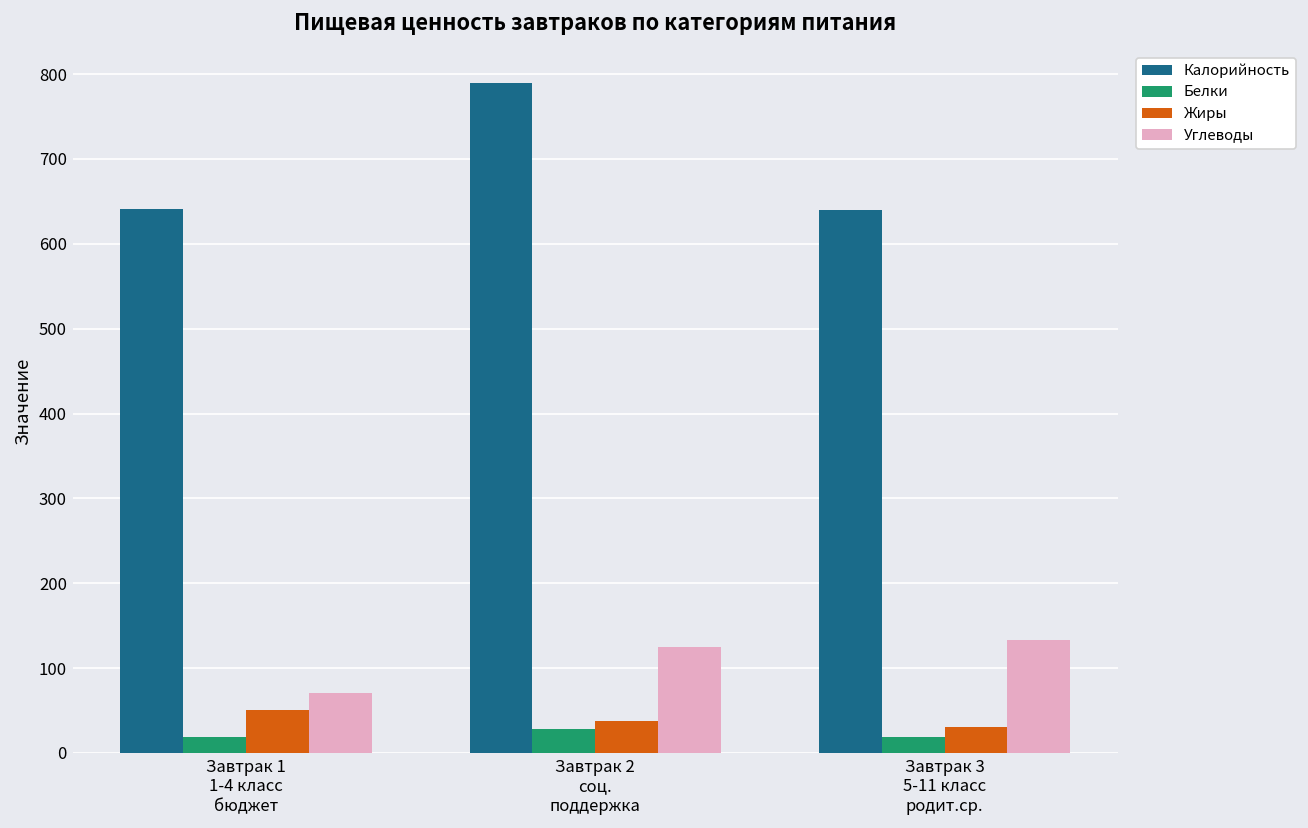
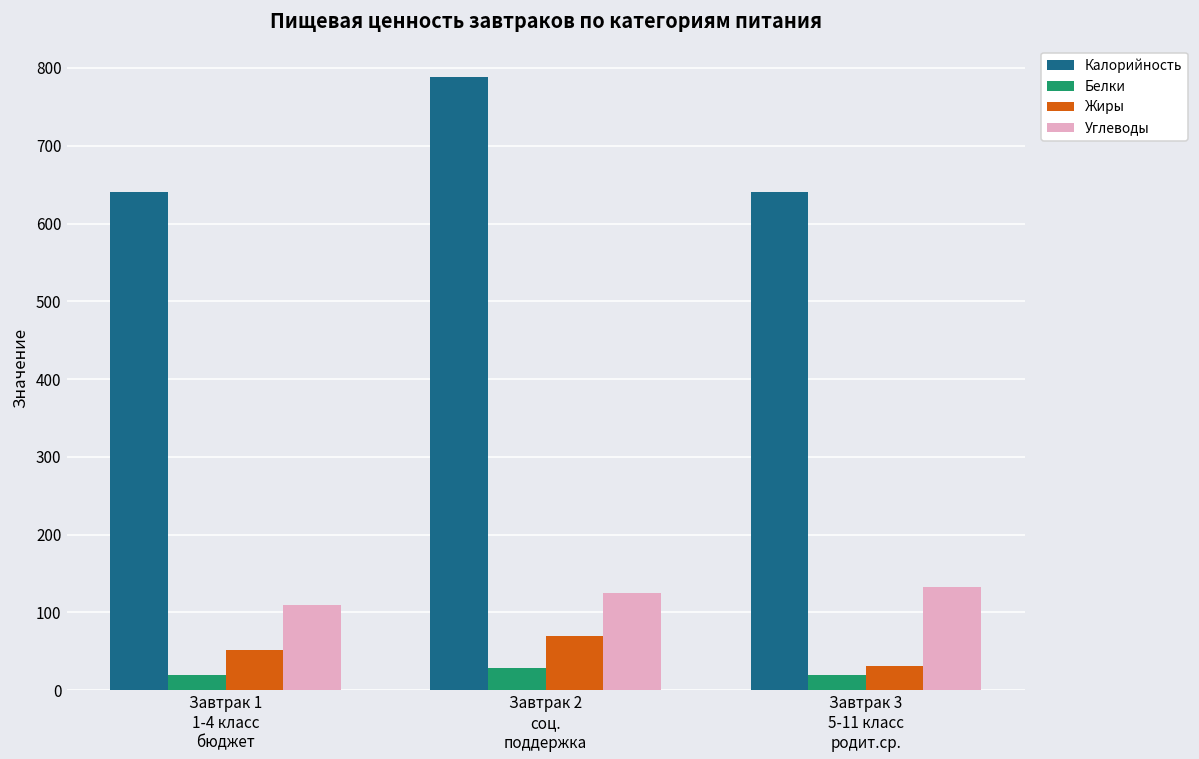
Углеводы, Завтрак 1 1-4 класс бюджет: 70 -> 110
Жиры, Завтрак 2 соц. поддержка: 40 -> 70
